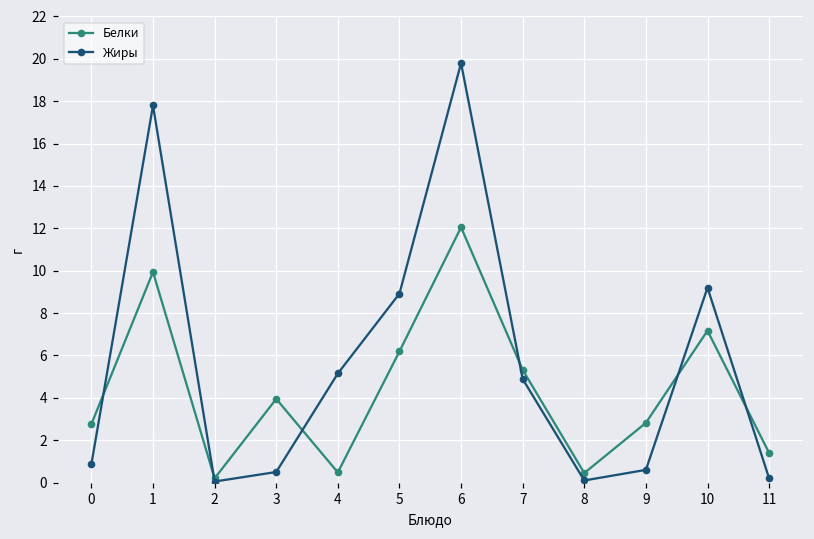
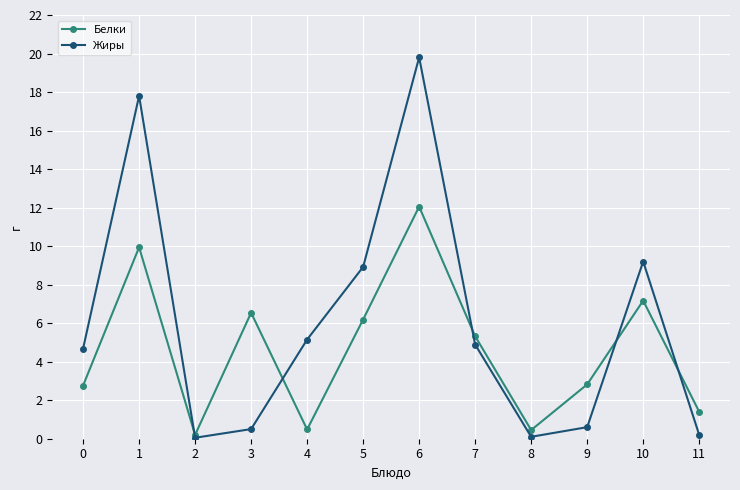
Жиры, 0: 0.9 -> 4.7
Белки, 3: 4.0 -> 6.5
